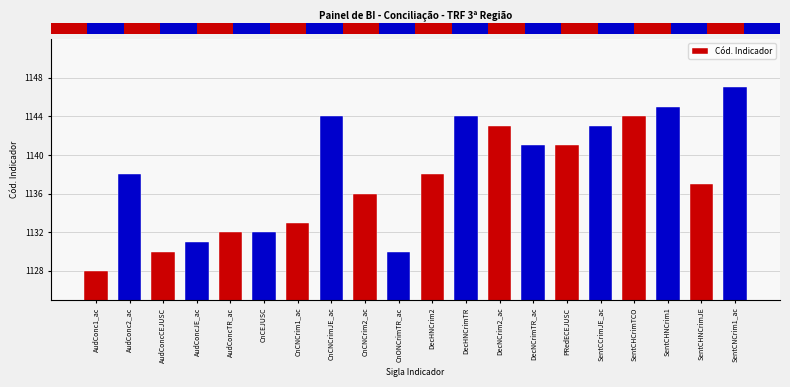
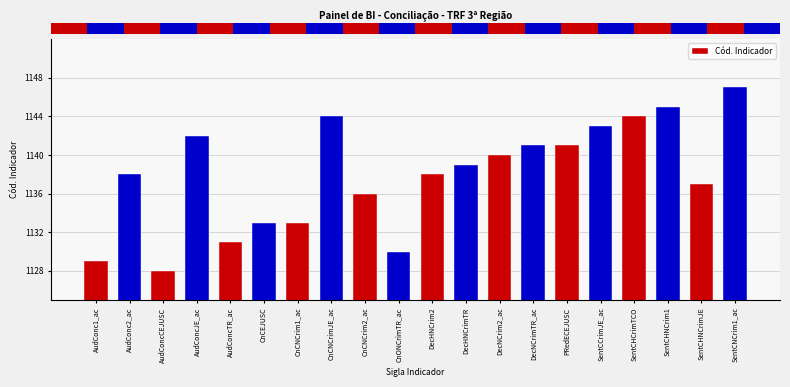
AudConc1_ac: 1128 -> 1129
AudConcCEJUSC: 1130 -> 1128
AudConcJE_ac: 1131 -> 1142
AudConcTR_ac: 1132 -> 1131
CnCEJUSC: 1132 -> 1133
DecHNCrimTR: 1144 -> 1139
DecNCrim2_ac: 1143 -> 1140
